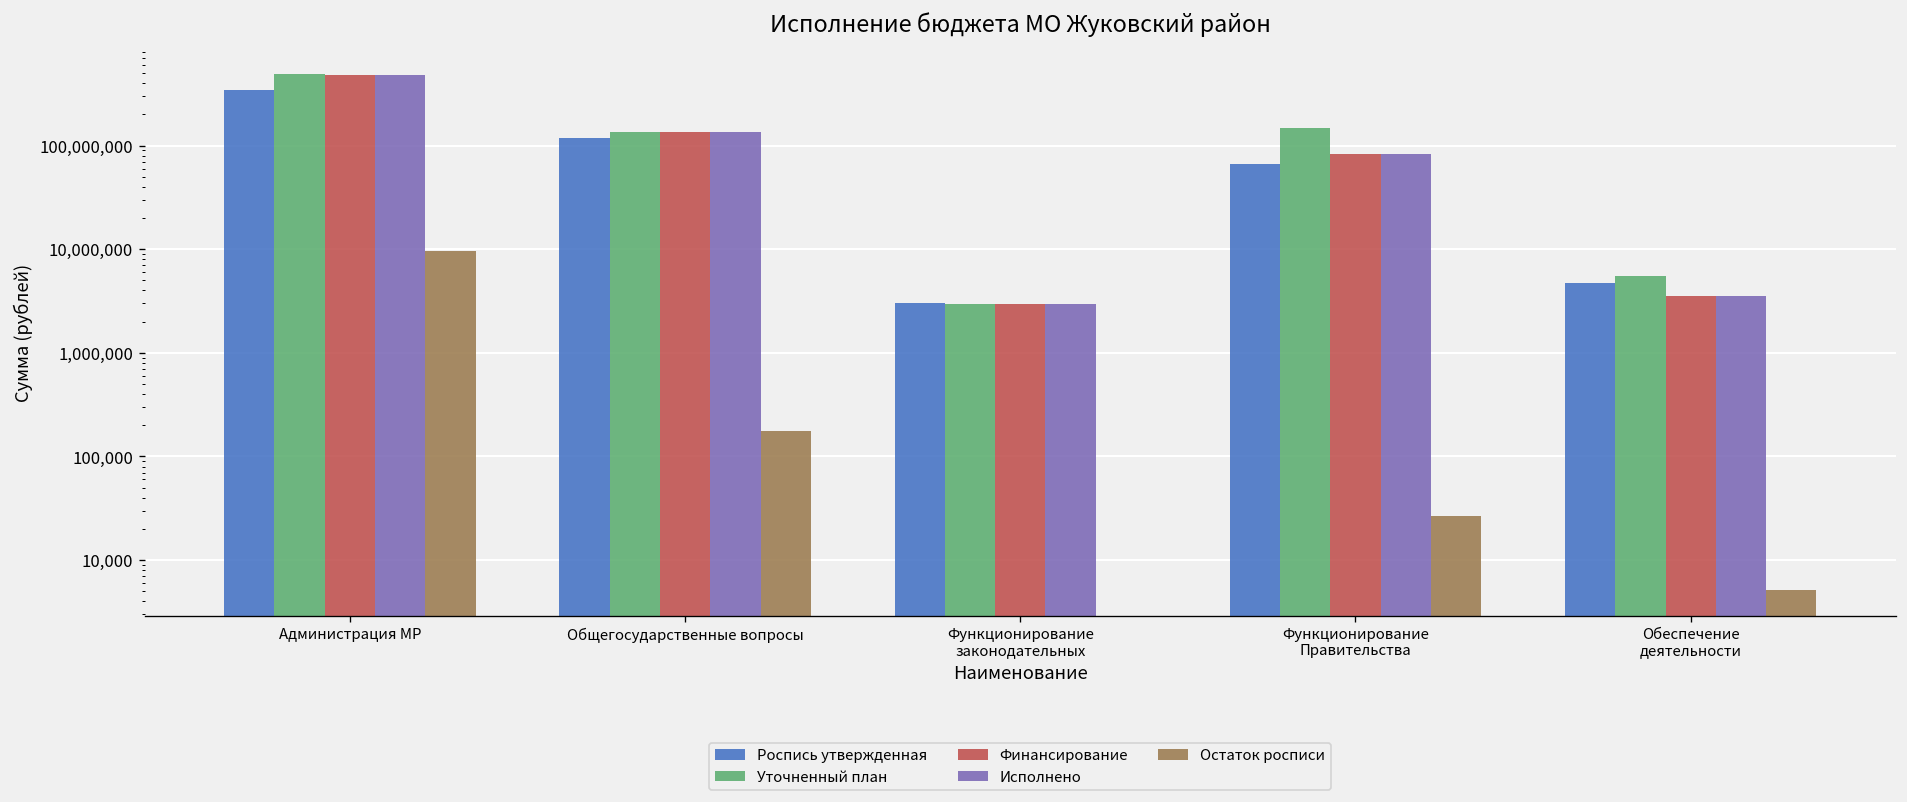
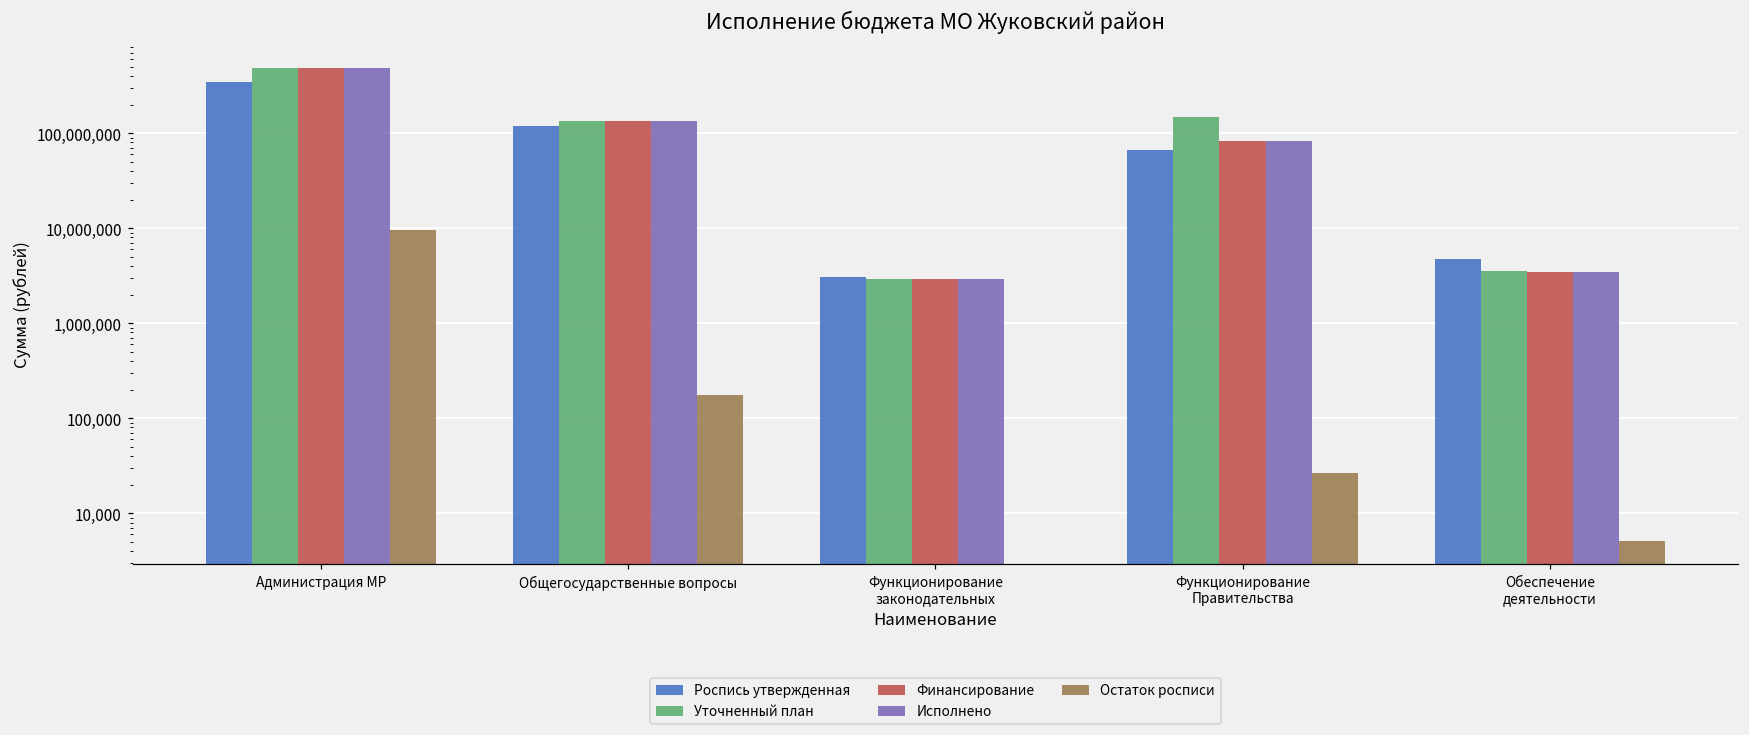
Уточненный план, Обеспечение деятельности: 6,000,000 -> 3,500,000
